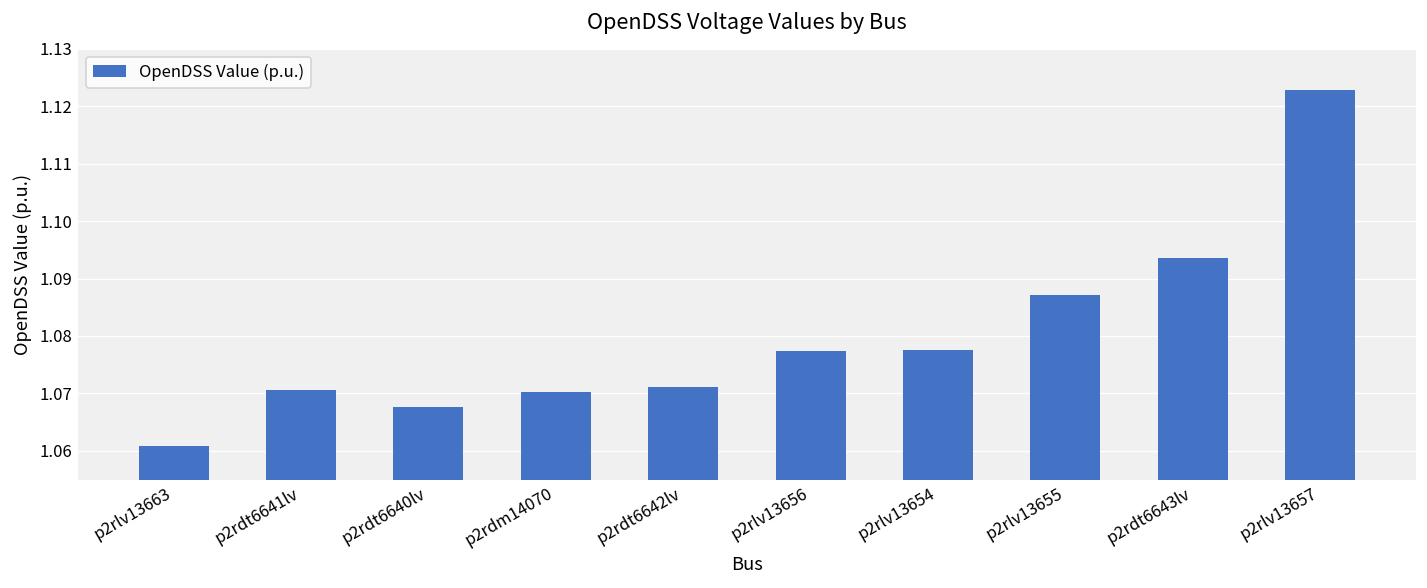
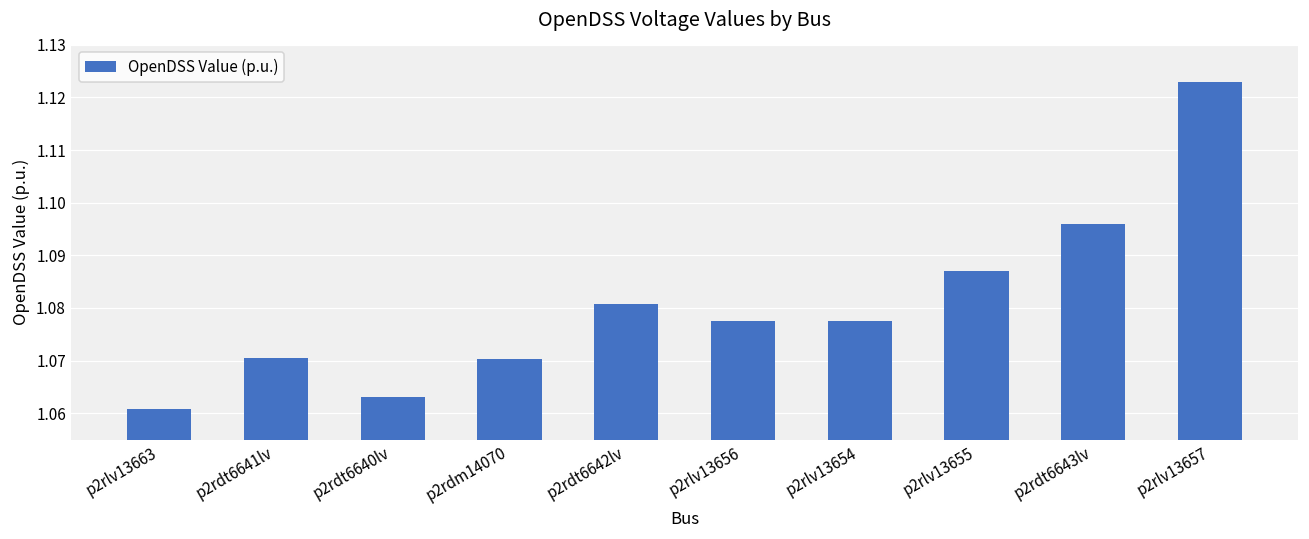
p2rdt6640lv: 1.068 -> 1.063
p2rdt6642lv: 1.071 -> 1.081
p2rdt6643lv: 1.094 -> 1.096
